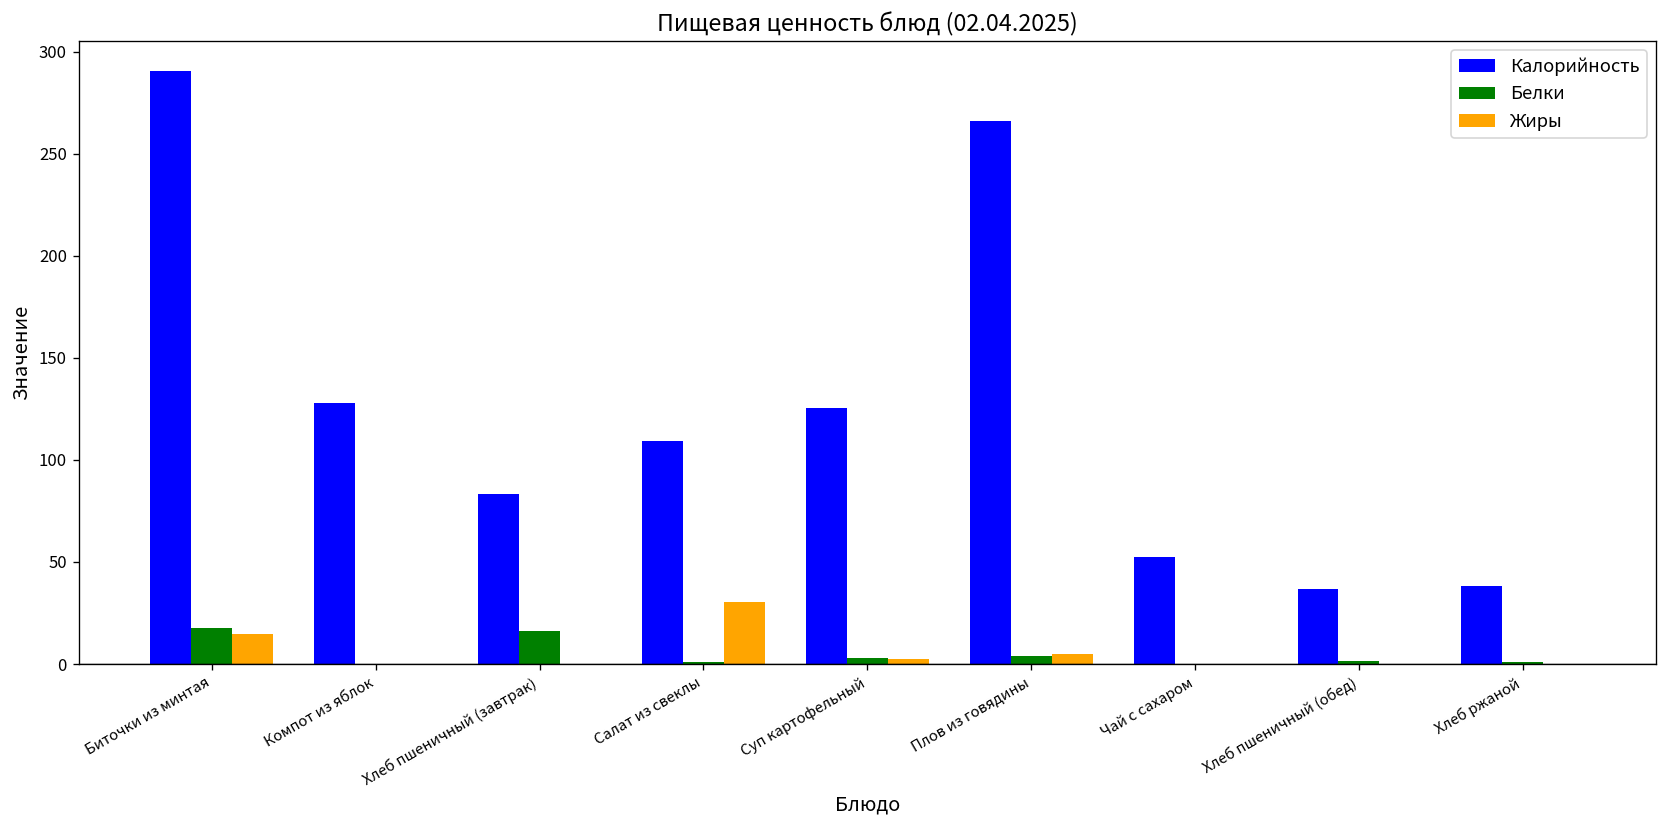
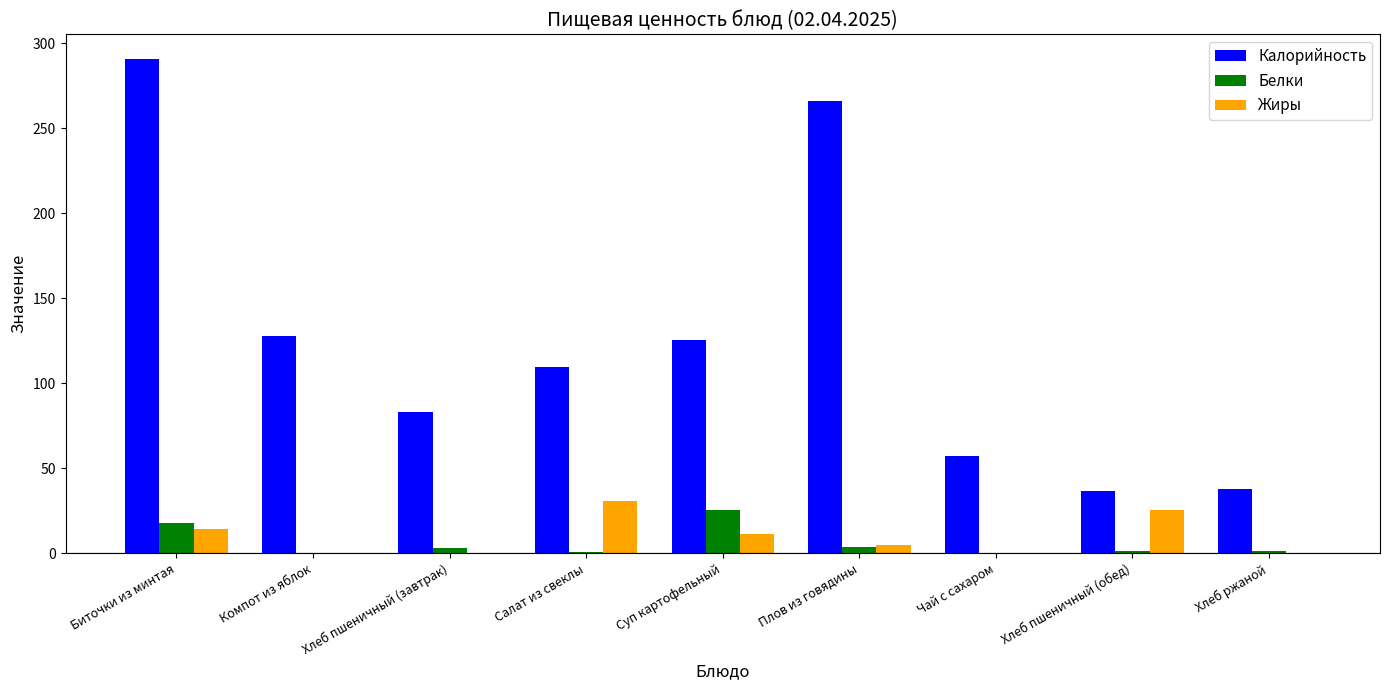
Белки, Хлеб пшеничный (завтрак): 16 -> 3
Белки, Суп картофельный: 3 -> 26
Жиры, Суп картофельный: 3 -> 11
Калорийность, Чай с сахаром: 52 -> 57
Жиры, Хлеб пшеничный (обед): 0 -> 25
